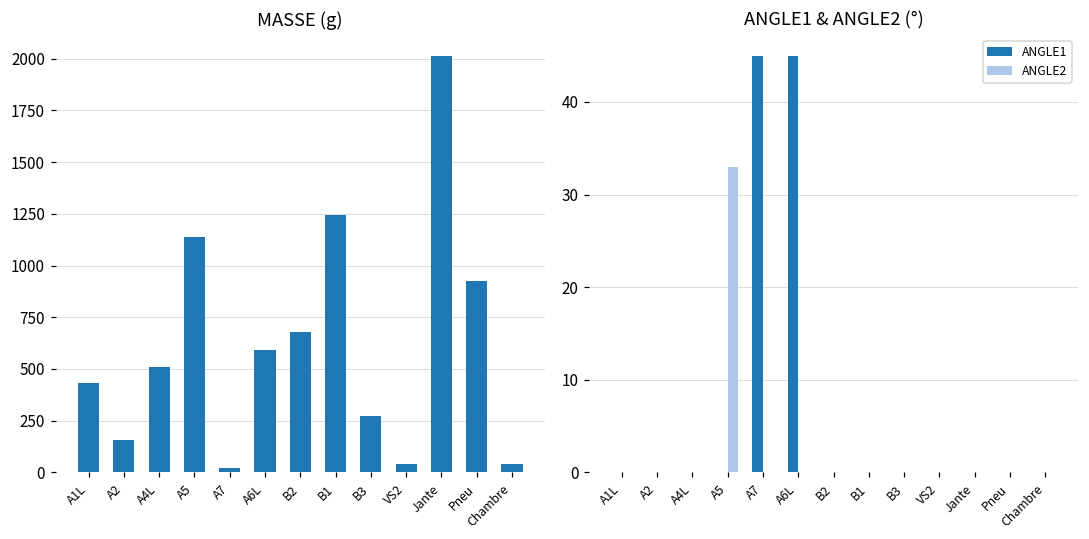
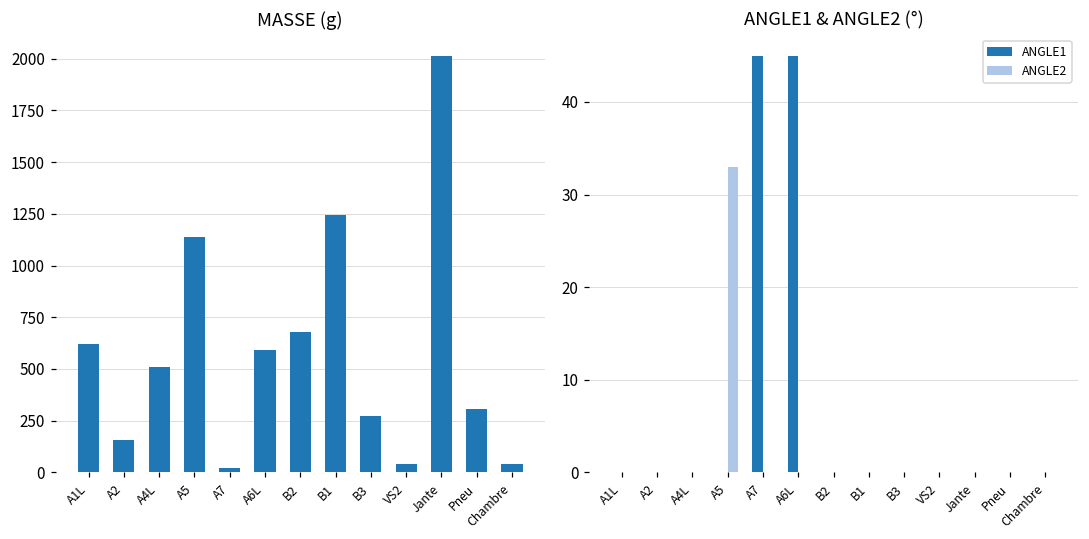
MASSE (g), A1L: 430 -> 620
MASSE (g), Pneu: 930 -> 310
